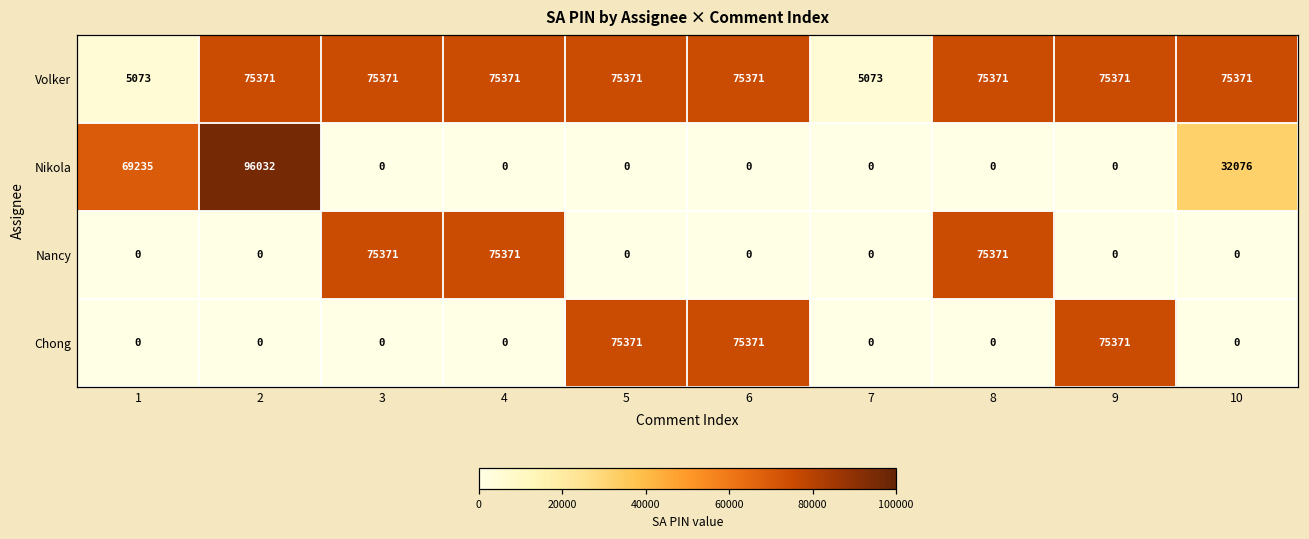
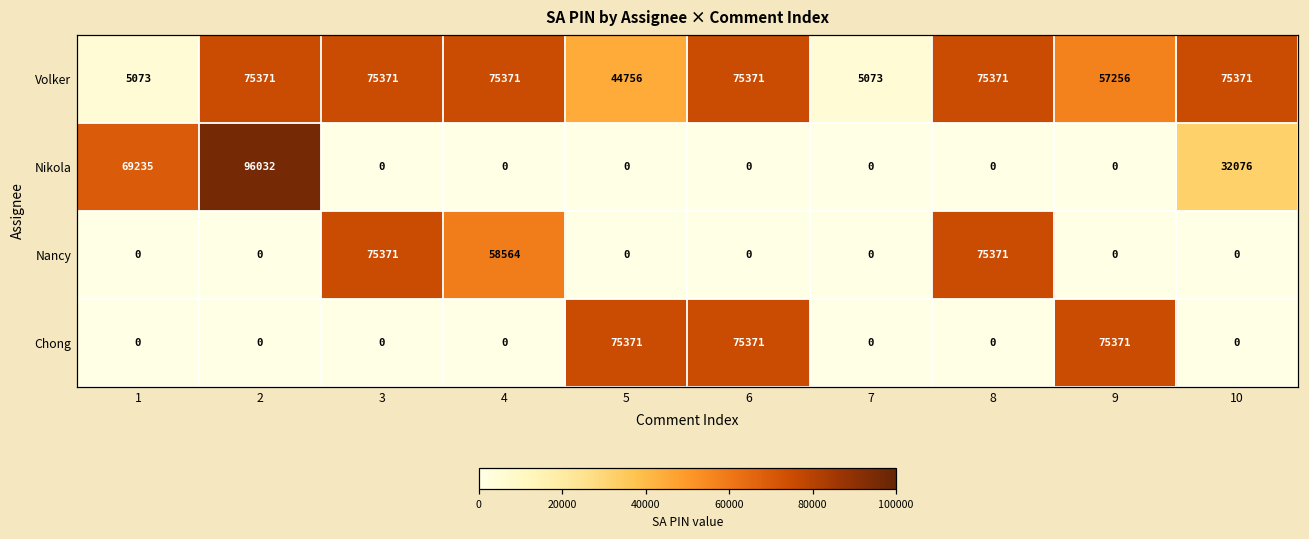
Volker, 5: 75371 -> 44756
Volker, 9: 75371 -> 57256
Nancy, 4: 75371 -> 58564
